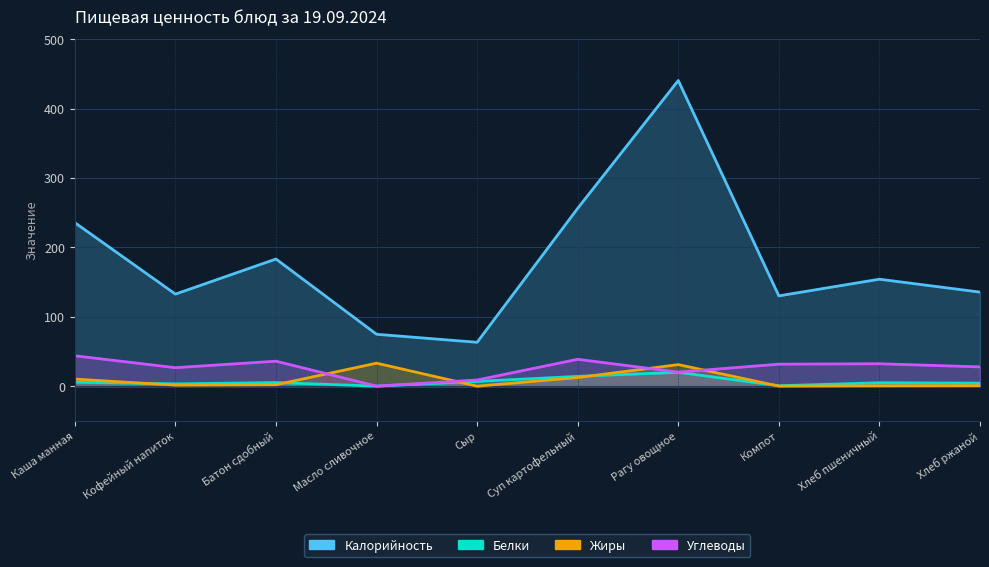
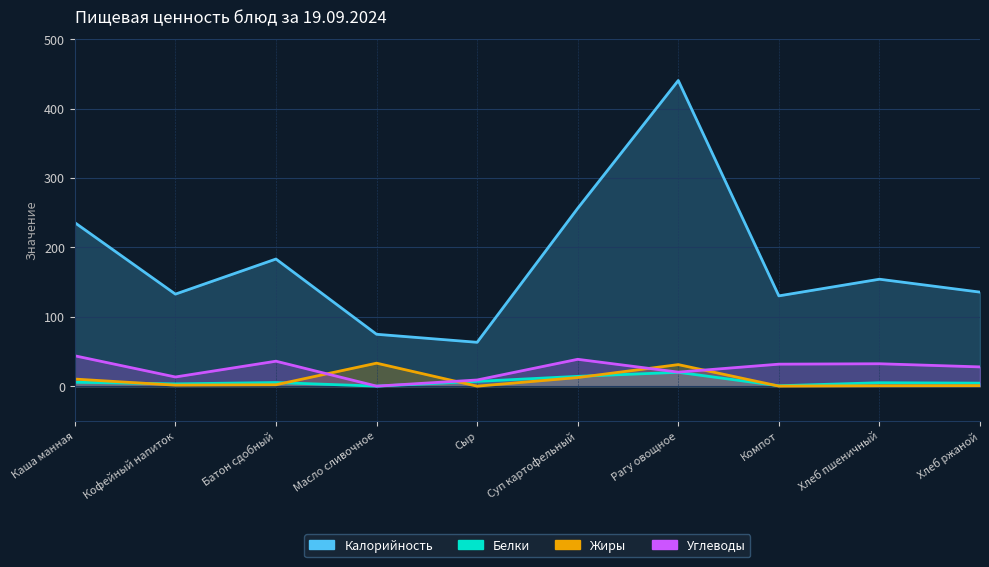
Углеводы, Кофейный напиток: 30 -> 10
